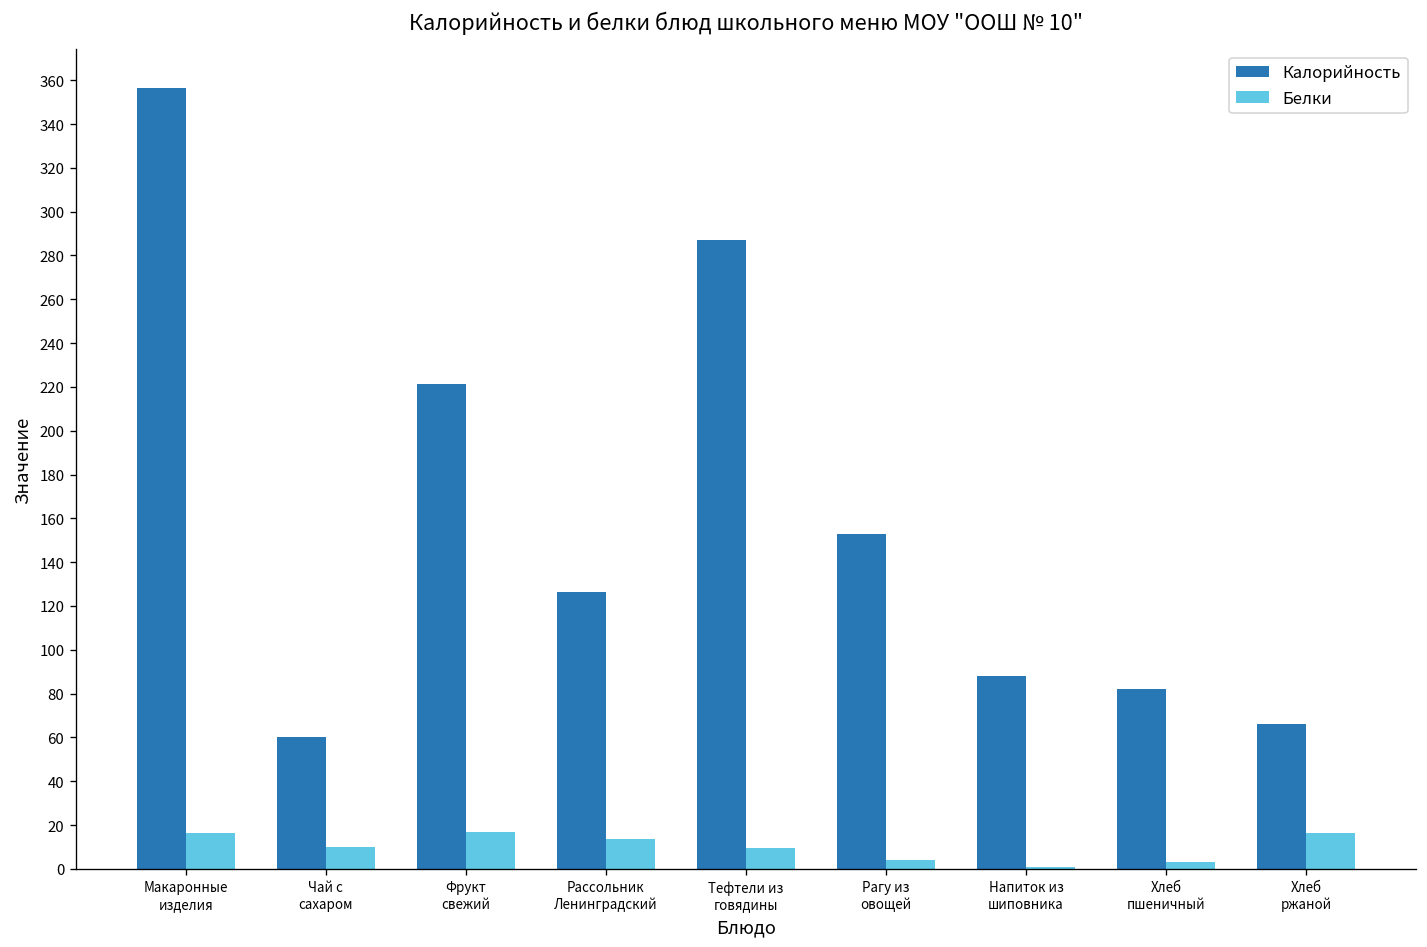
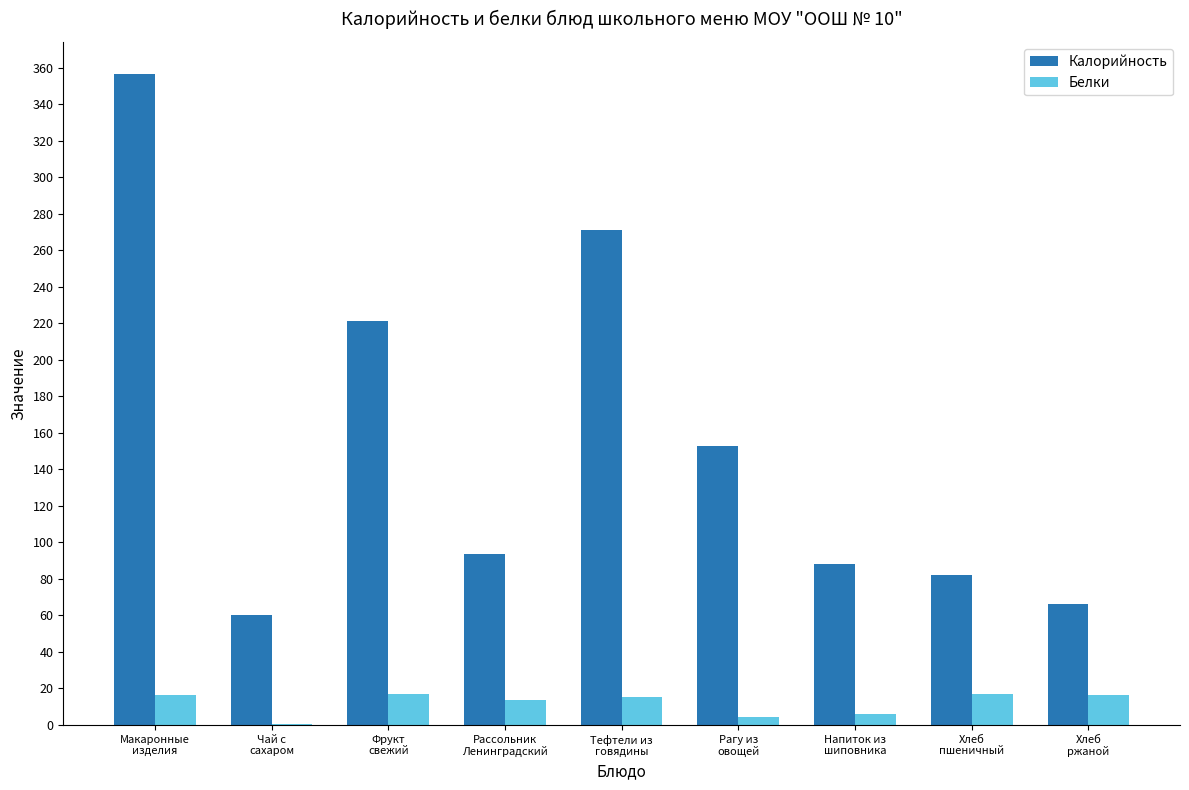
Белки, Чай с сахаром: 10 -> 0
Калорийность, Рассольник Ленинградский: 126 -> 94
Калорийность, Тефтели из говядины: 287 -> 271
Белки, Тефтели из говядины: 10 -> 15
Белки, Напиток из шиповника: 1 -> 6
Белки, Хлеб пшеничный: 3 -> 17
